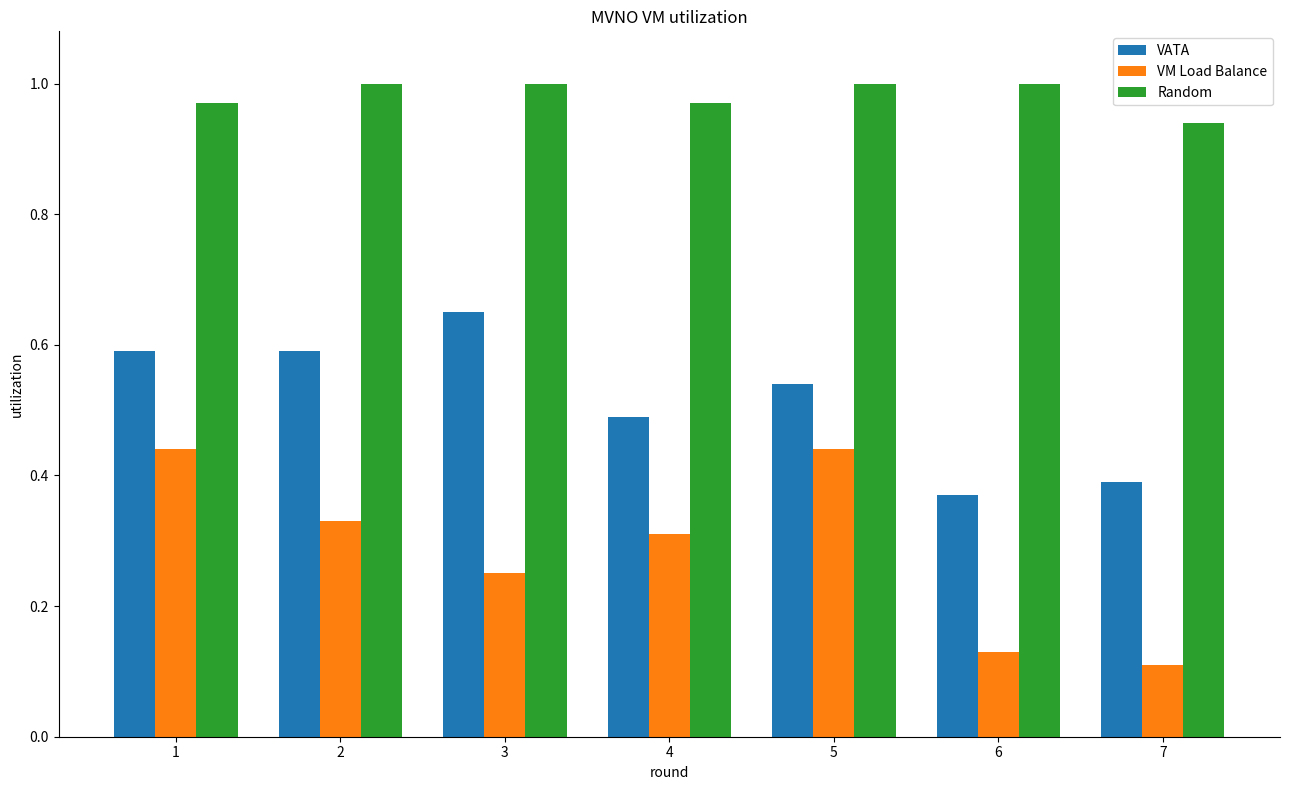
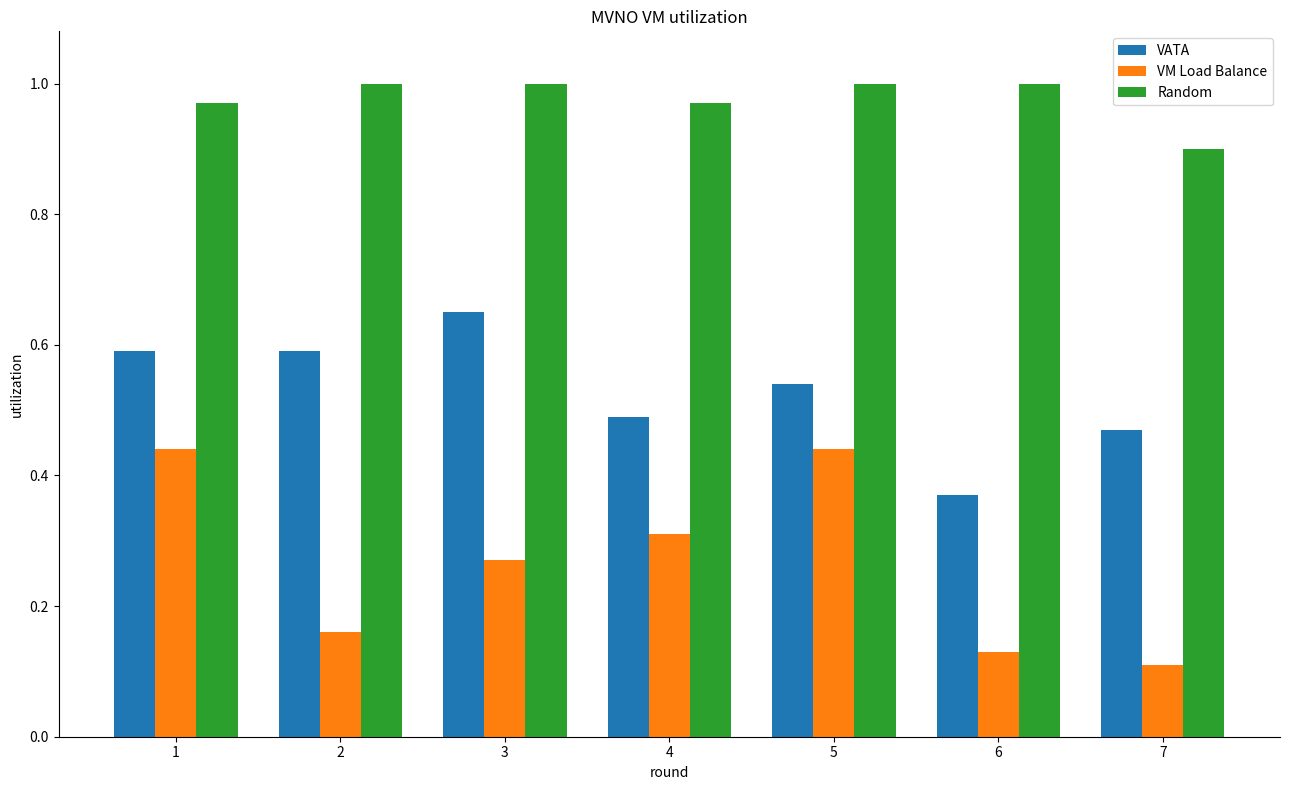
VM Load Balance, 2: 0.33 -> 0.16
VM Load Balance, 3: 0.25 -> 0.27
VATA, 7: 0.39 -> 0.47
Random, 7: 0.94 -> 0.90
